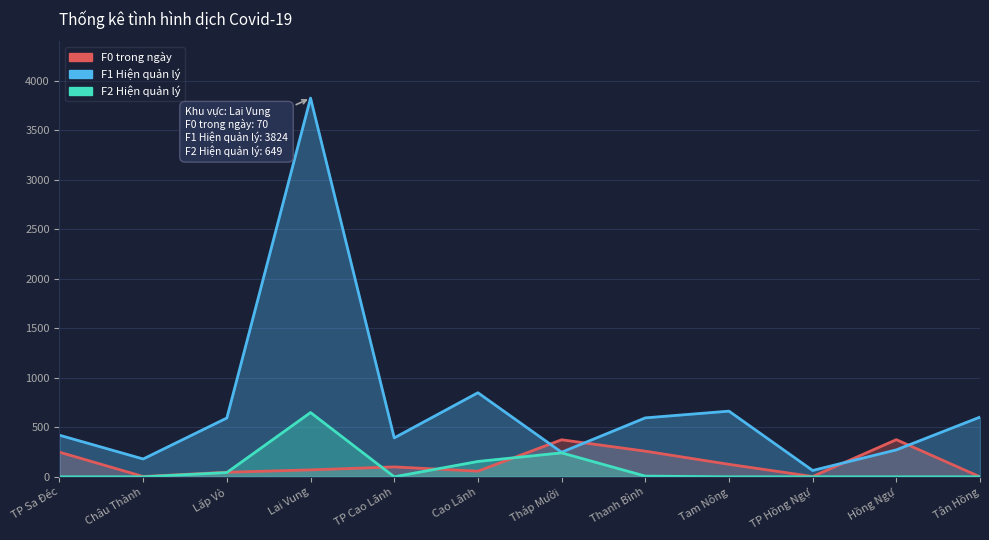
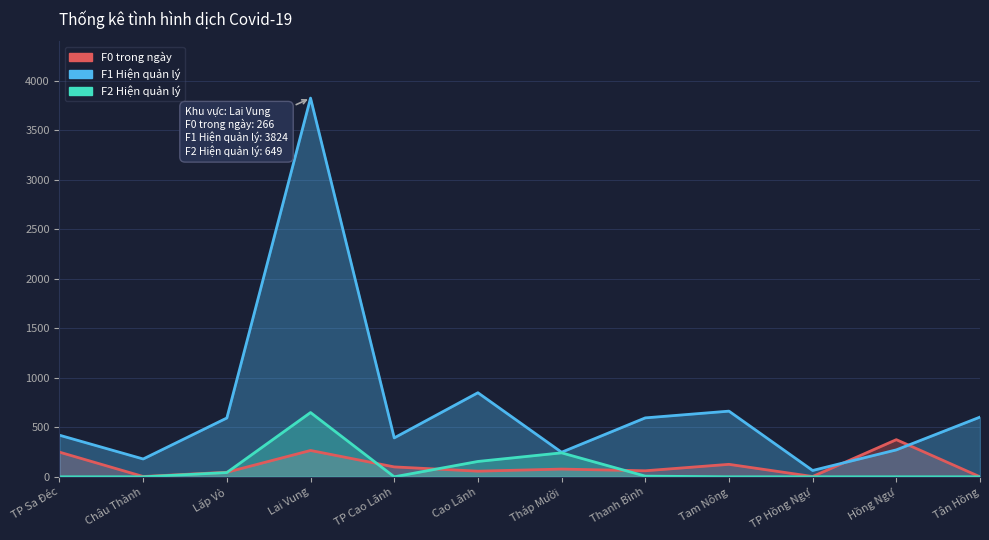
F0 trong ngày, Lai Vung: 70 -> 266
F0 trong ngày, Tháp Mười: 400 -> 100
F0 trong ngày, Thanh Bình: 300 -> 100
